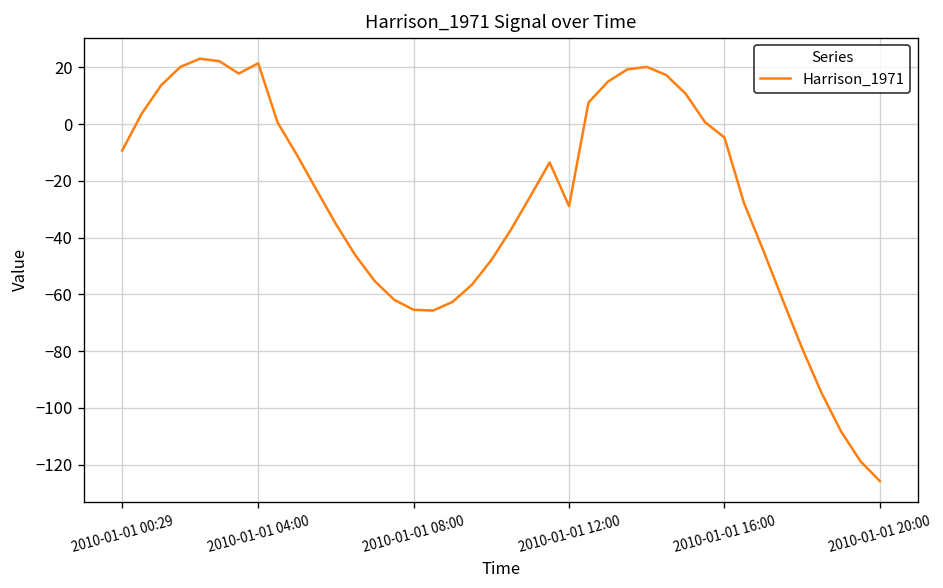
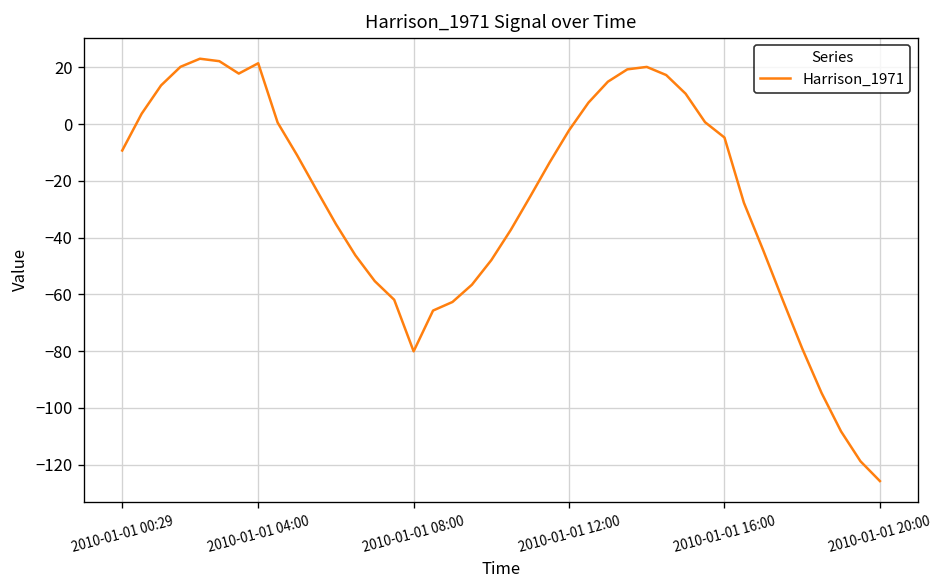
2010-01-01 08:00: -65 -> -80
2010-01-01 12:00: -29 -> -2
